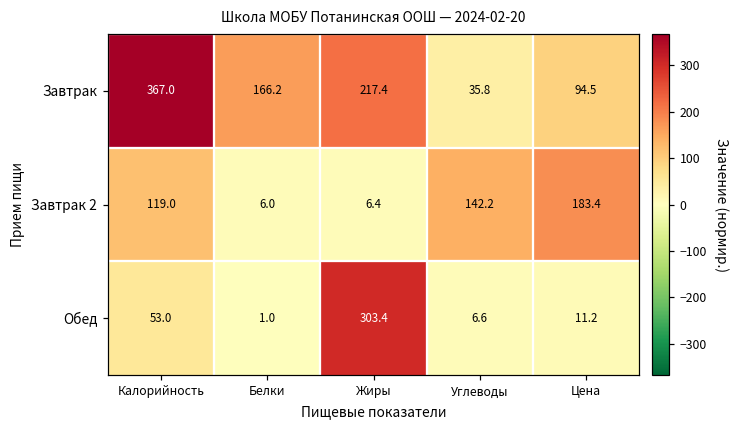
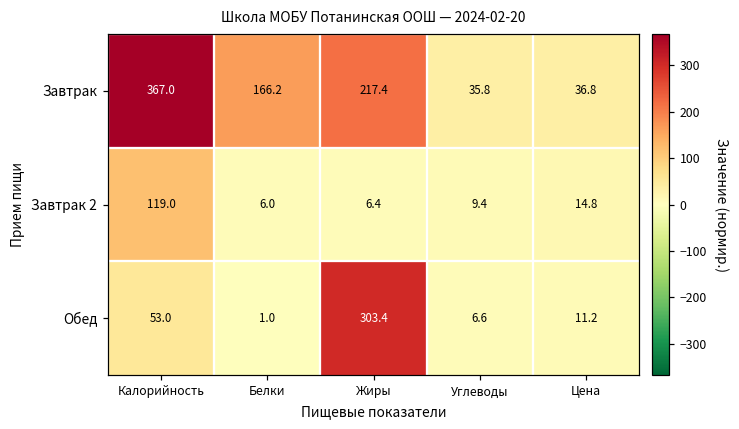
Завтрак, Цена: 94.5 -> 36.8
Завтрак 2, Углеводы: 142.2 -> 9.4
Завтрак 2, Цена: 183.4 -> 14.8
